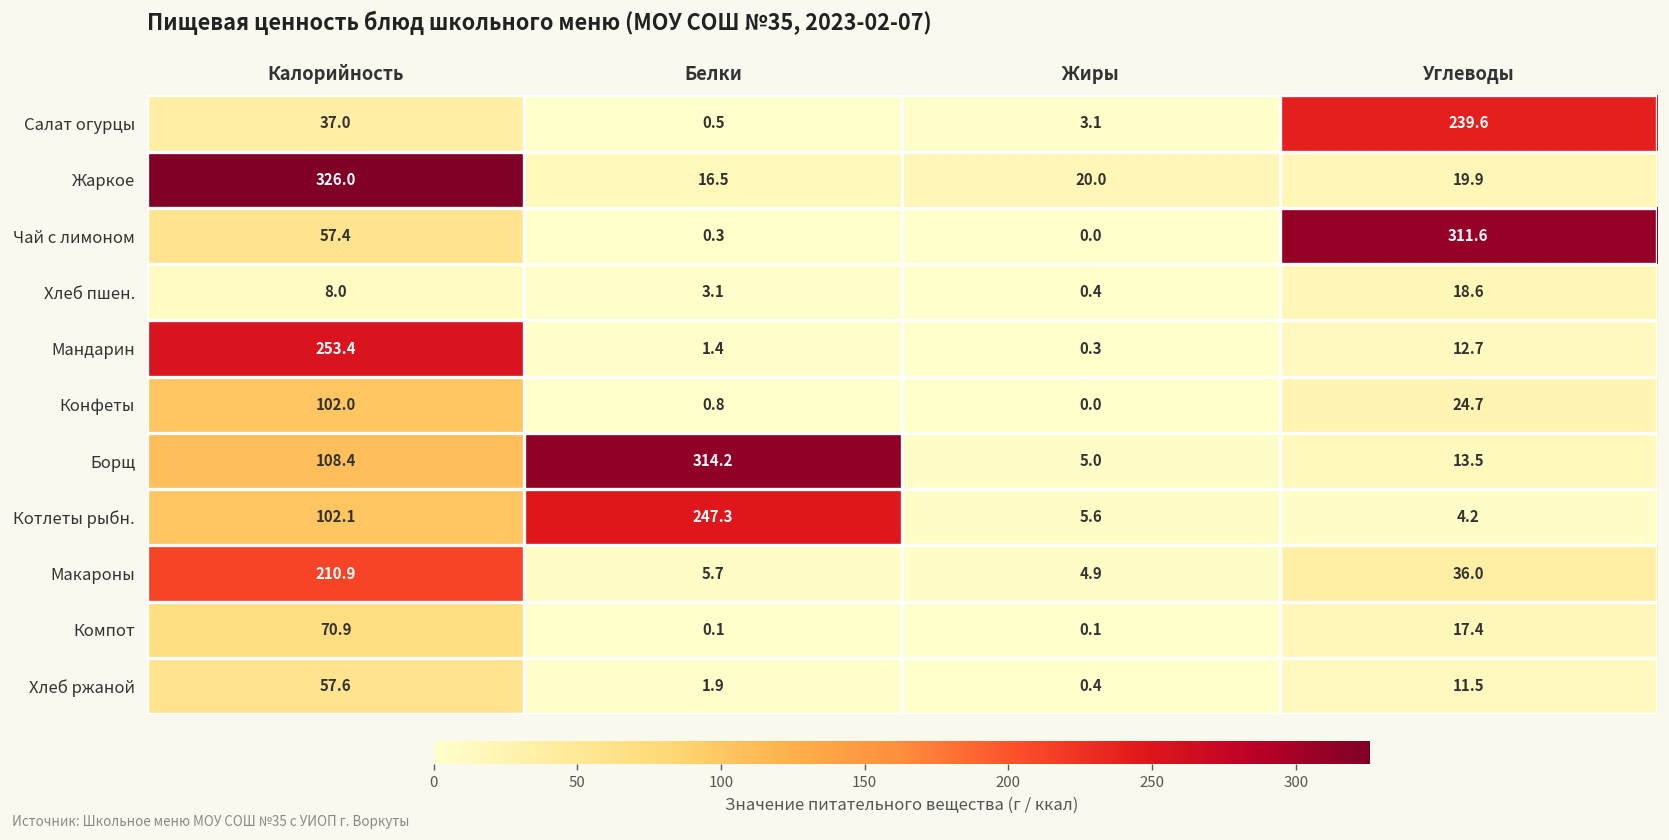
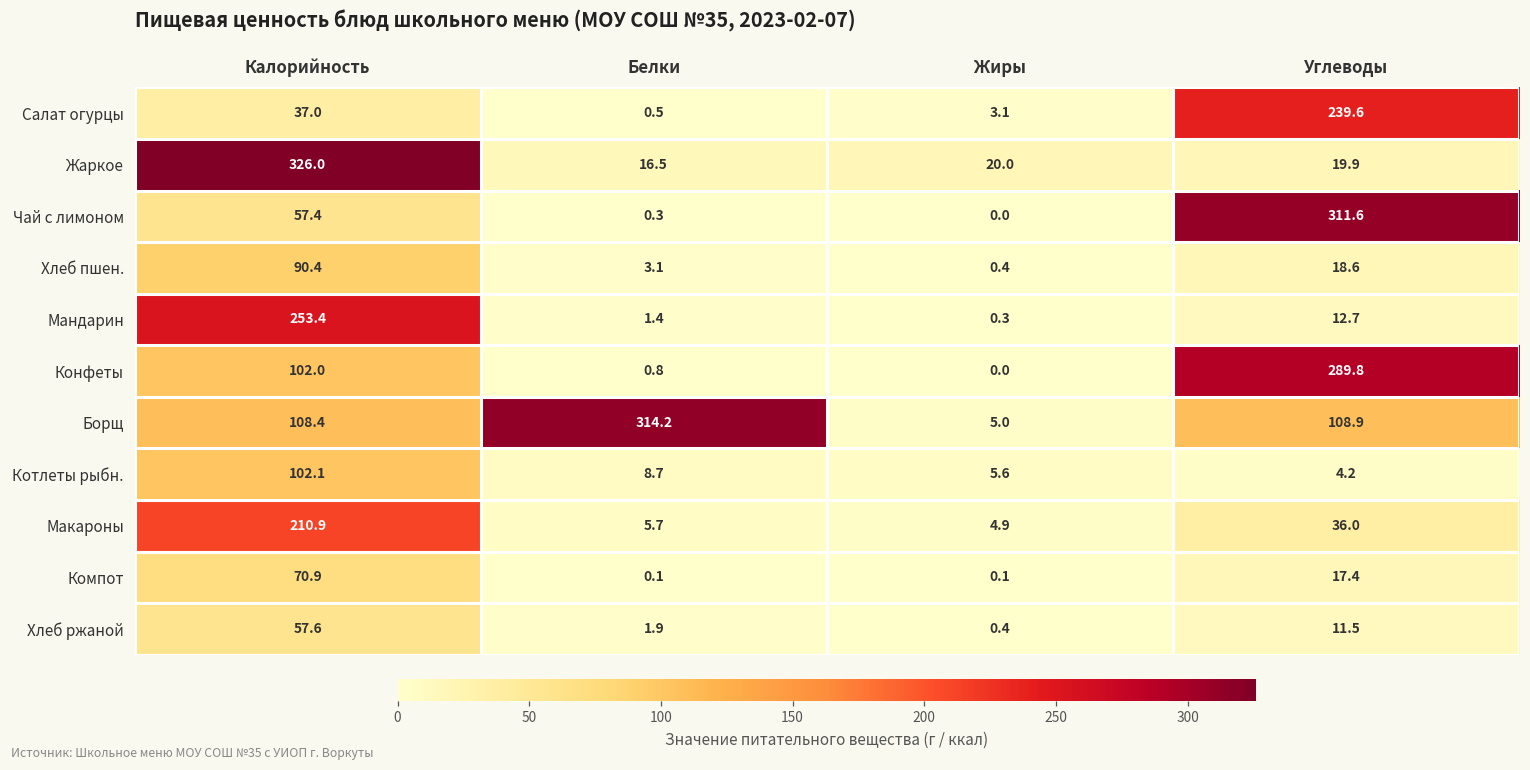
Хлеб пшен., Калорийность: 8.0 -> 90.4
Конфеты, Углеводы: 24.7 -> 289.8
Борщ, Углеводы: 13.5 -> 108.9
Котлеты рыбн., Белки: 247.3 -> 8.7
